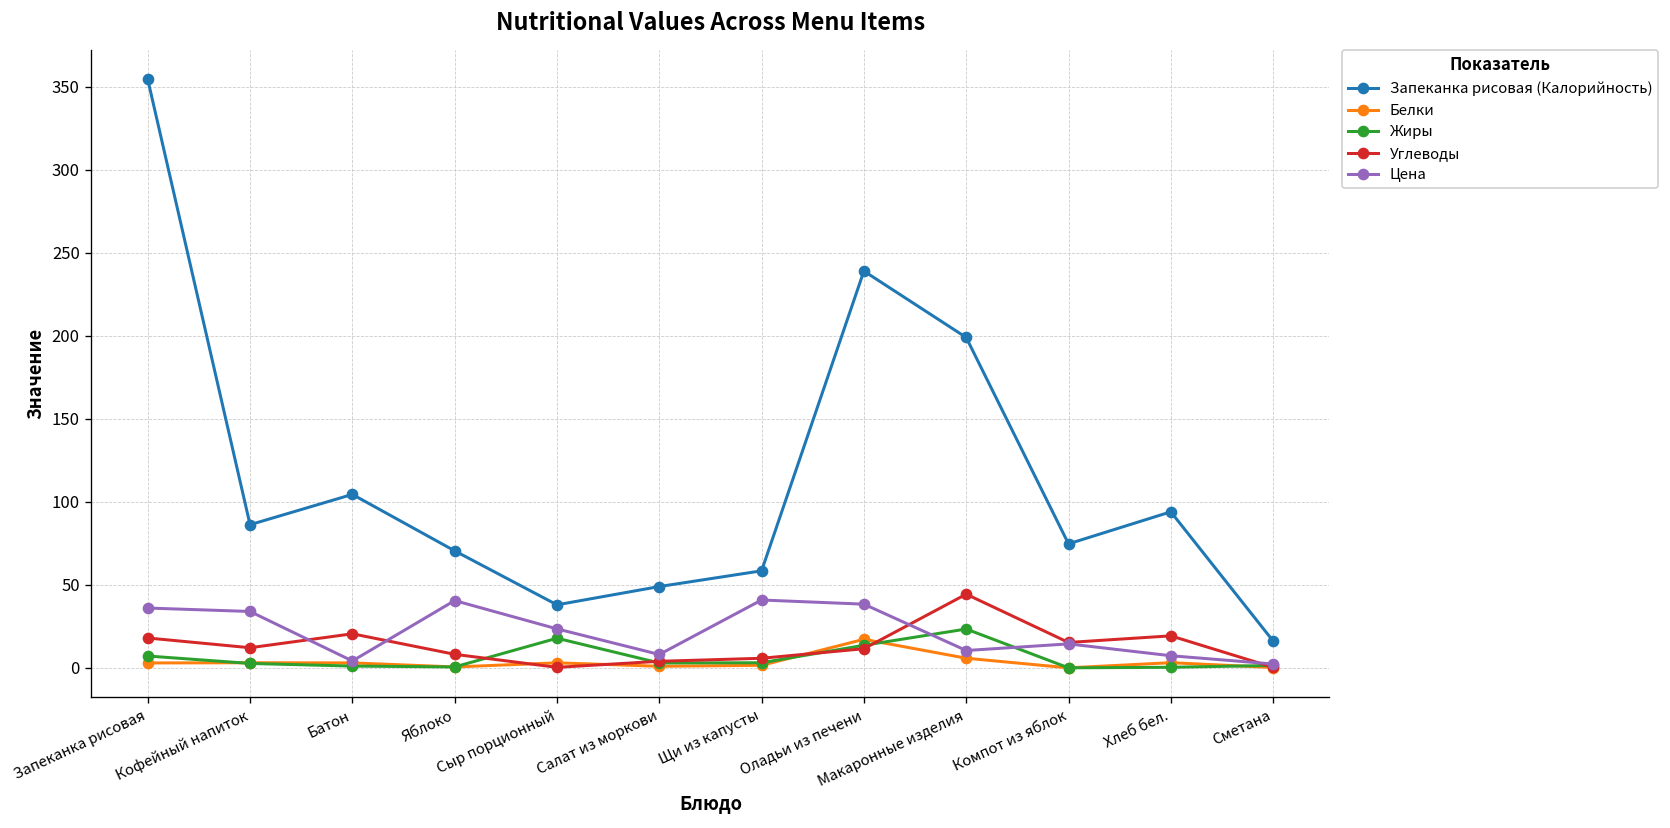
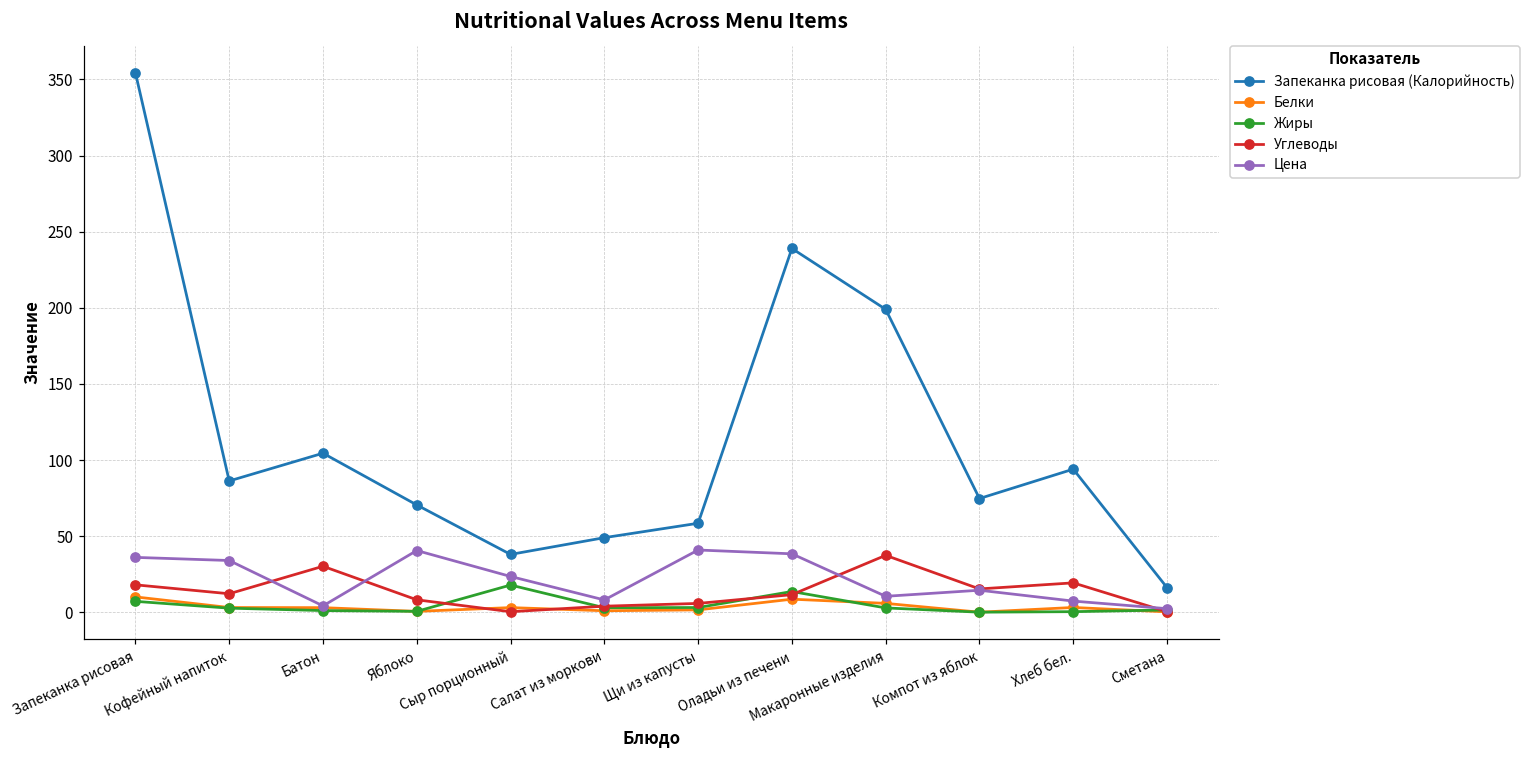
Белки, Запеканка рисовая: 3 -> 10
Углеводы, Батон: 21 -> 30
Белки, Оладьи из печени: 17 -> 9
Жиры, Макаронные изделия: 23 -> 3
Углеводы, Макаронные изделия: 44 -> 37
